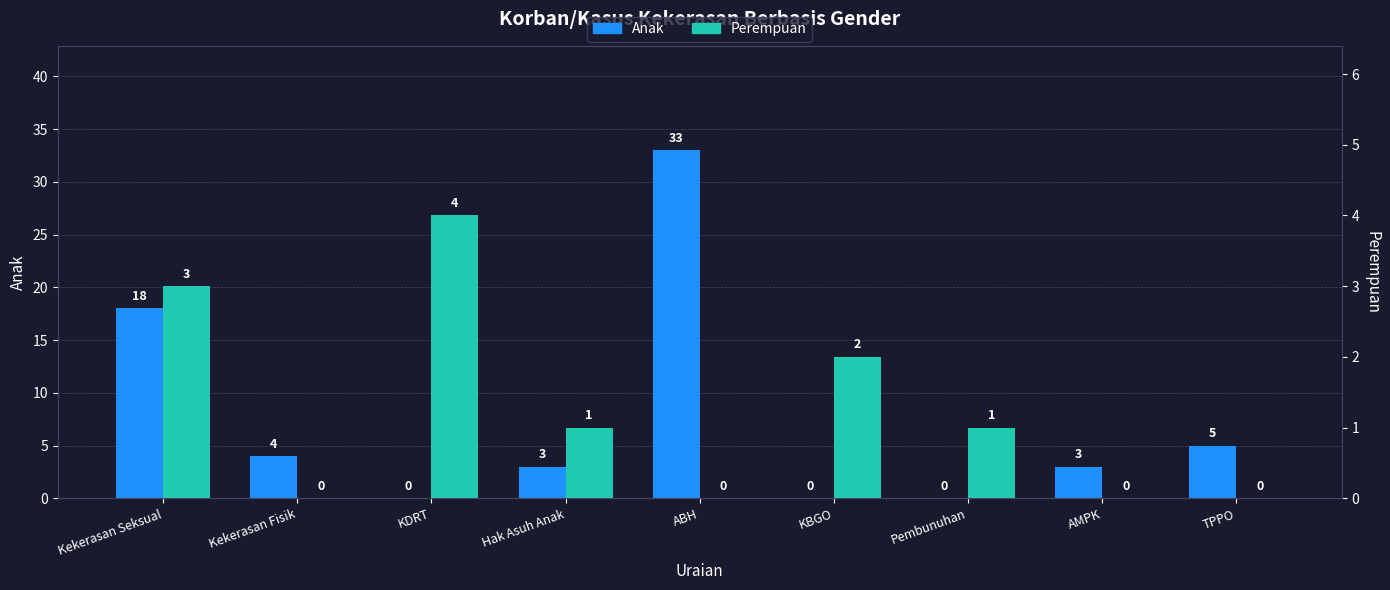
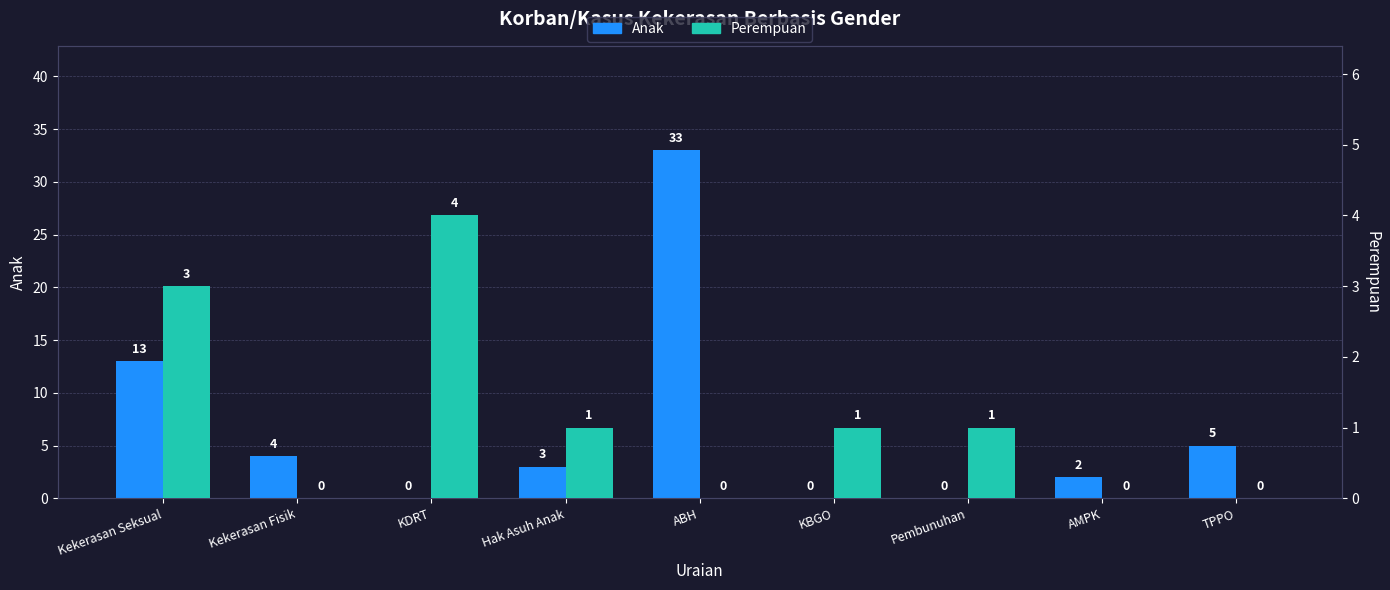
Anak, Kekerasan Seksual: 18 -> 13
Anak, AMPK: 3 -> 2
Perempuan, KBGO: 2 -> 1
